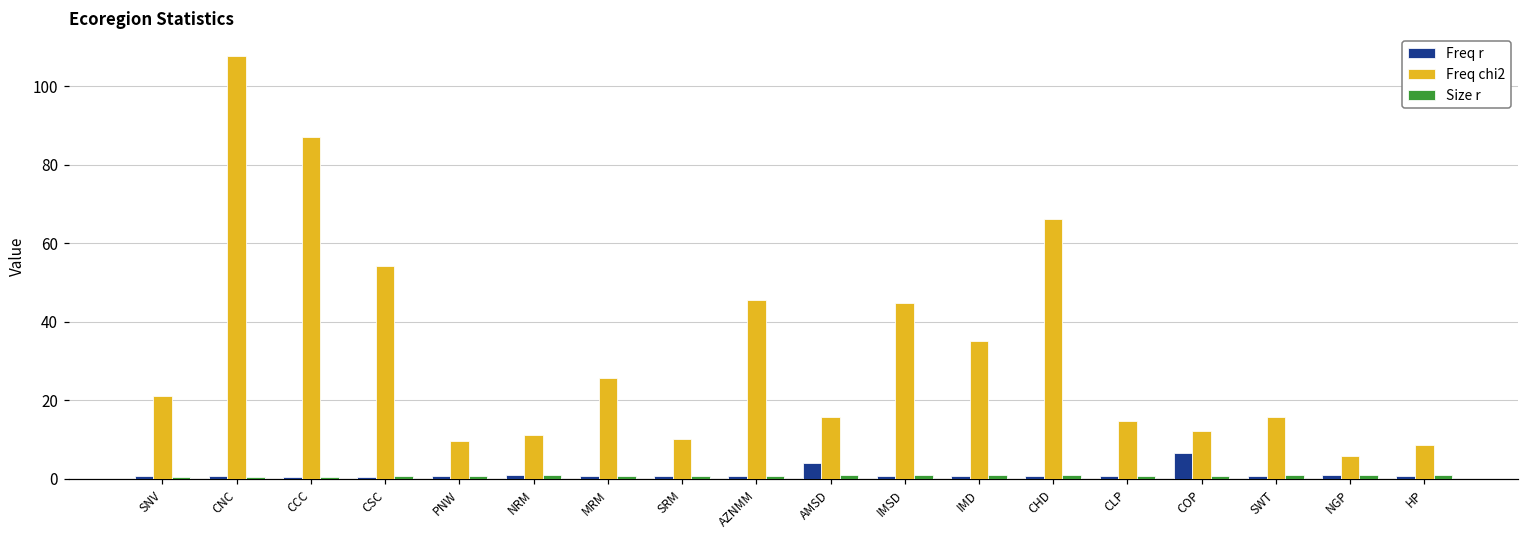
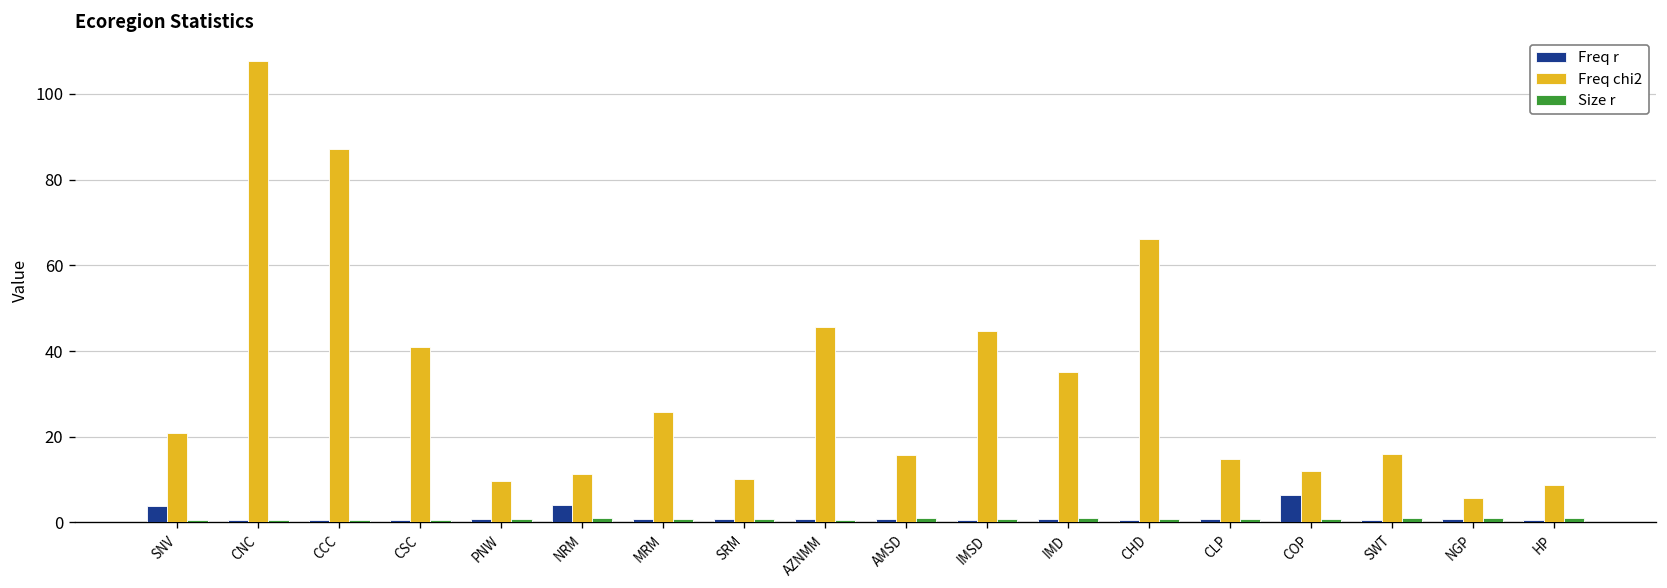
Freq r, SNV: 1 -> 4
Freq chi2, CSC: 54 -> 41
Freq r, NRM: 1 -> 4
Freq r, AMSD: 4 -> 1
